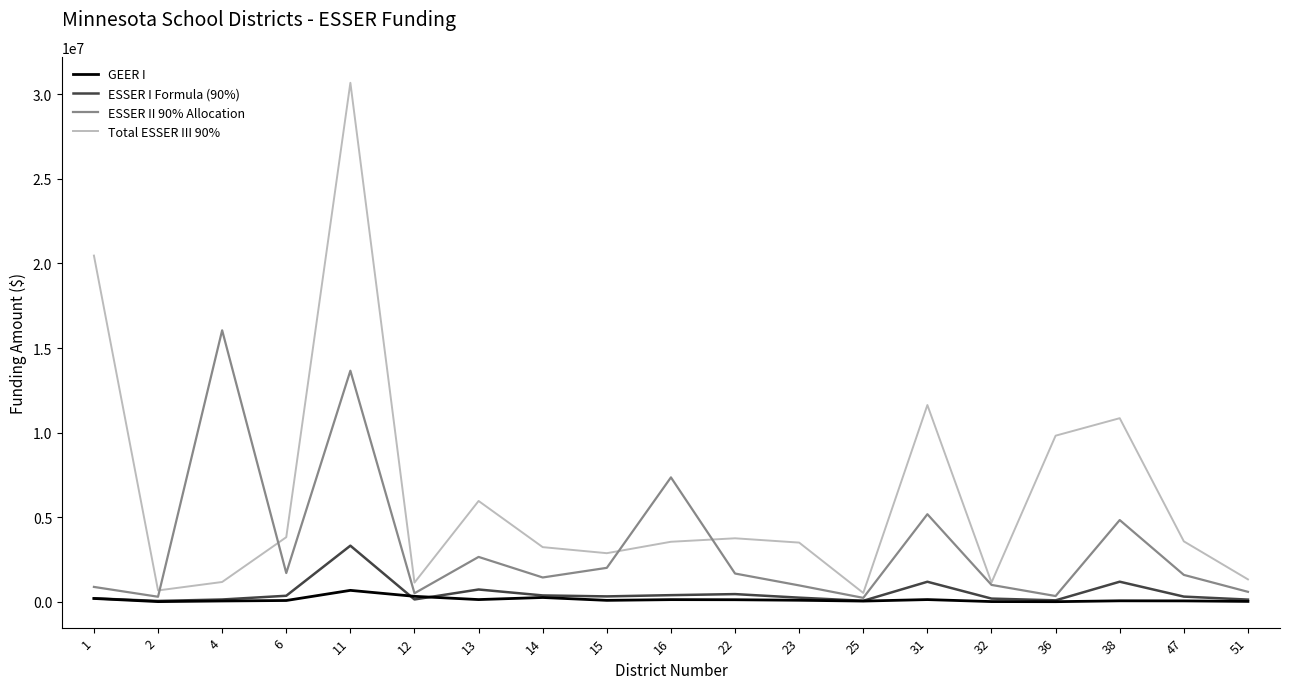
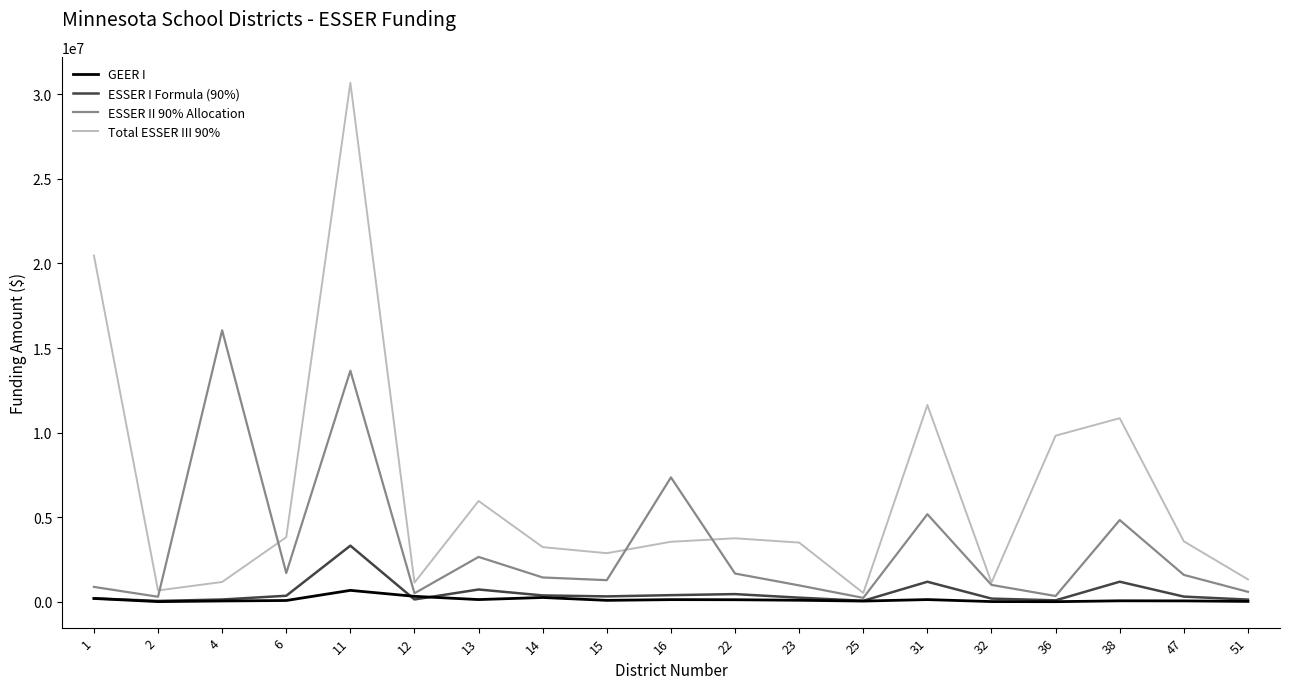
ESSER II 90% Allocation, 15: 2000000 -> 1300000
